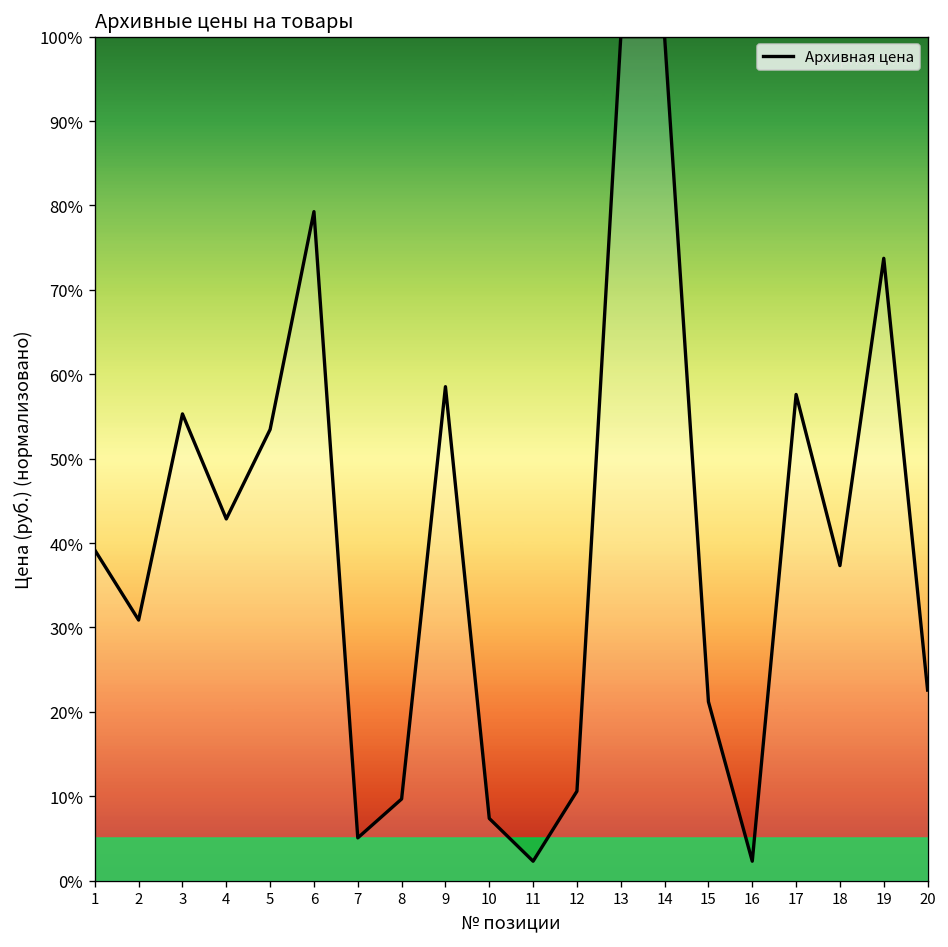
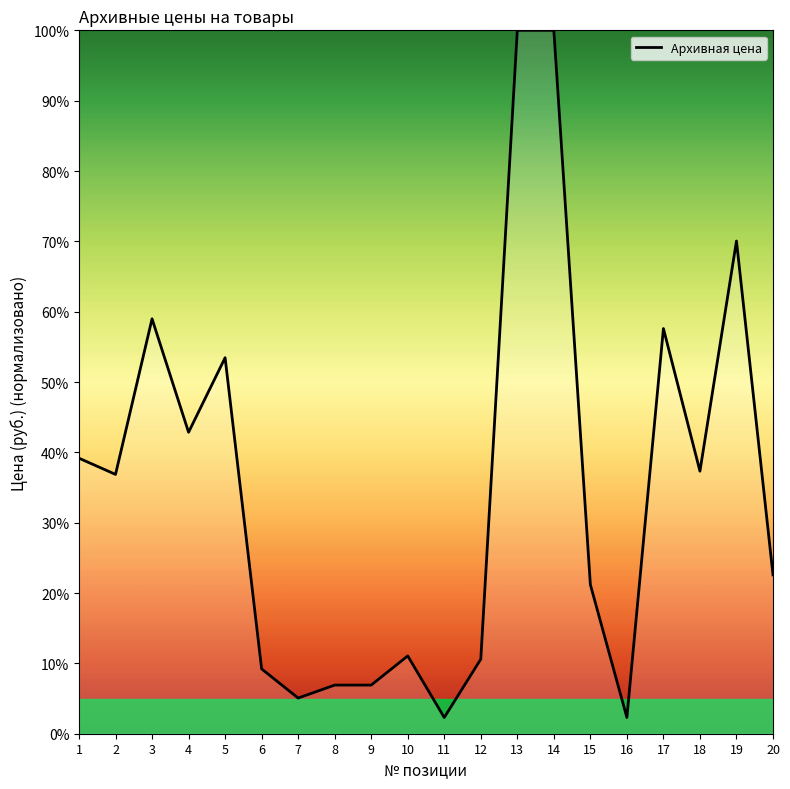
2: 31% -> 37%
3: 55% -> 59%
6: 79% -> 9%
8: 10% -> 7%
9: 59% -> 7%
10: 7% -> 11%
19: 74% -> 70%
